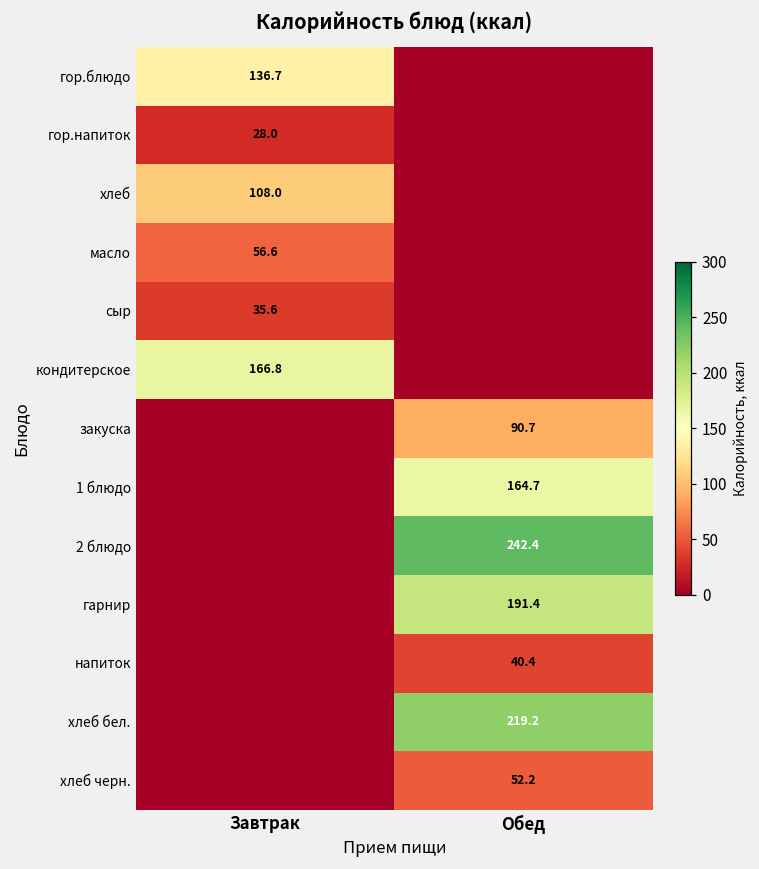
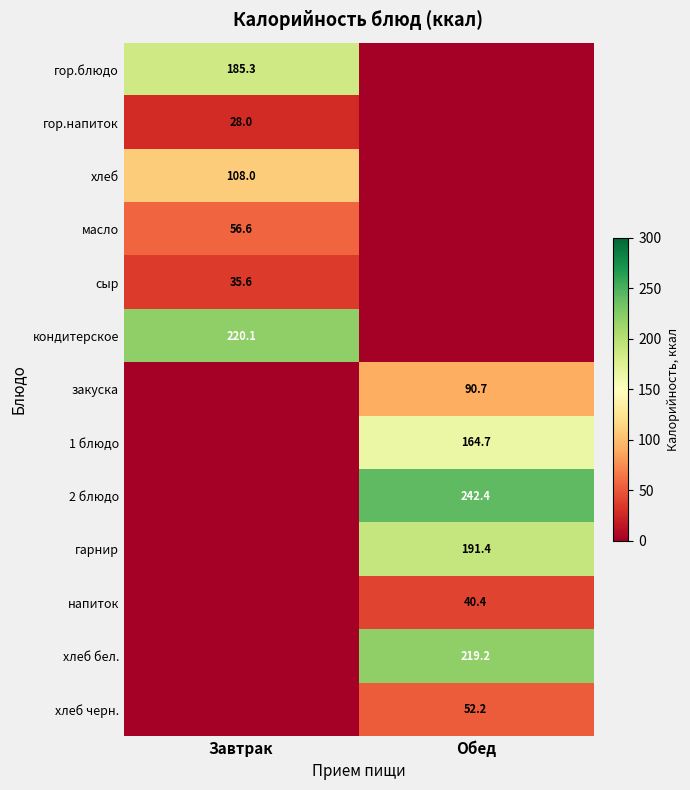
гор.блюдо, Завтрак: 136.7 -> 185.3
кондитерское, Завтрак: 166.8 -> 220.1
